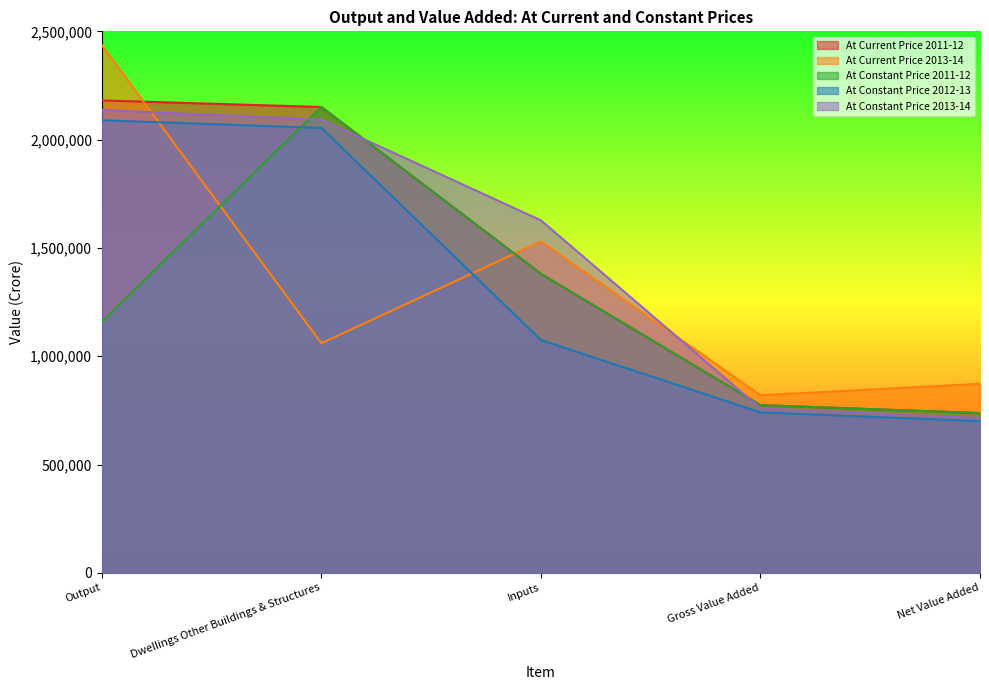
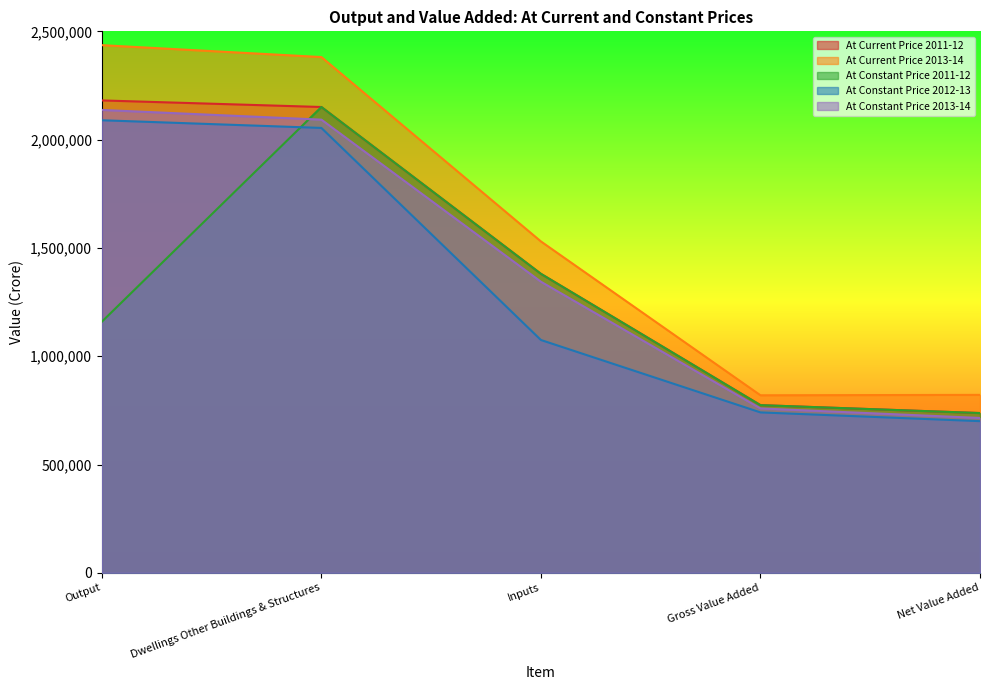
At Current Price 2013-14, Dwellings Other Buildings & Structures: 1,060,000 -> 2,380,000
At Constant Price 2013-14, Inputs: 1,630,000 -> 1,340,000
At Current Price 2013-14, Net Value Added: 870,000 -> 820,000
